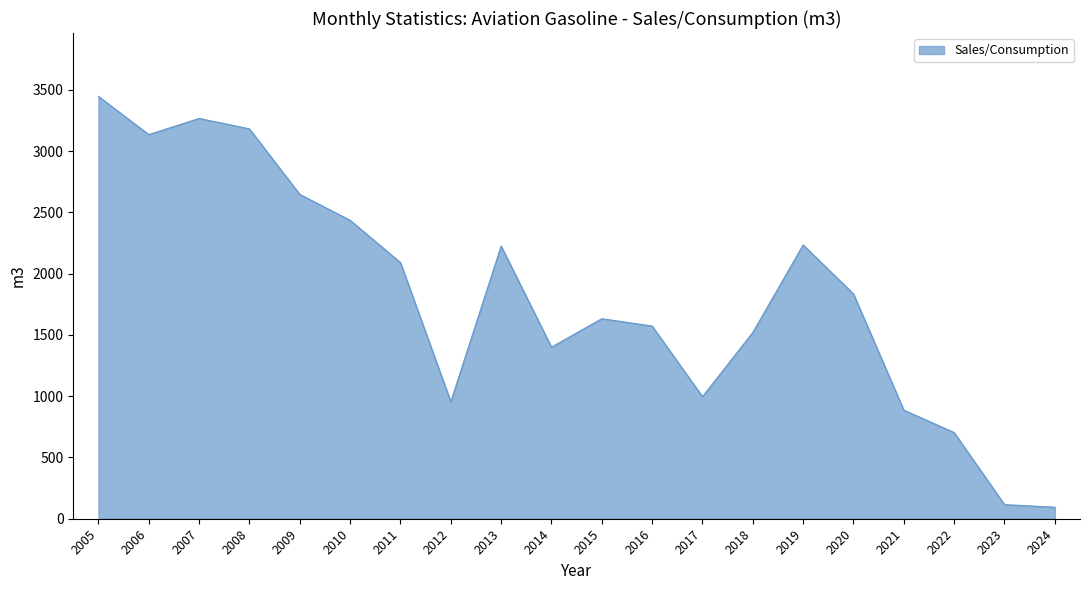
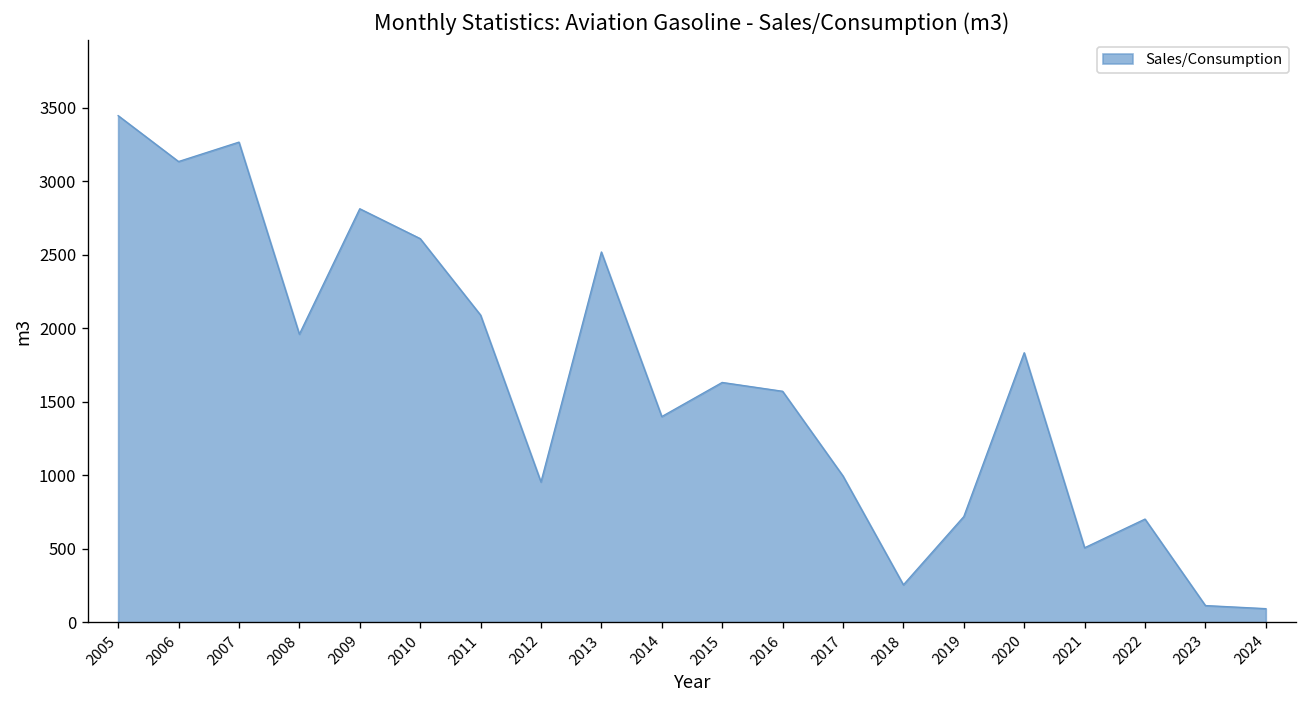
2008: 3180 -> 1960
2009: 2650 -> 2810
2010: 2440 -> 2610
2013: 2230 -> 2520
2018: 1520 -> 260
2019: 2230 -> 720
2021: 890 -> 510
